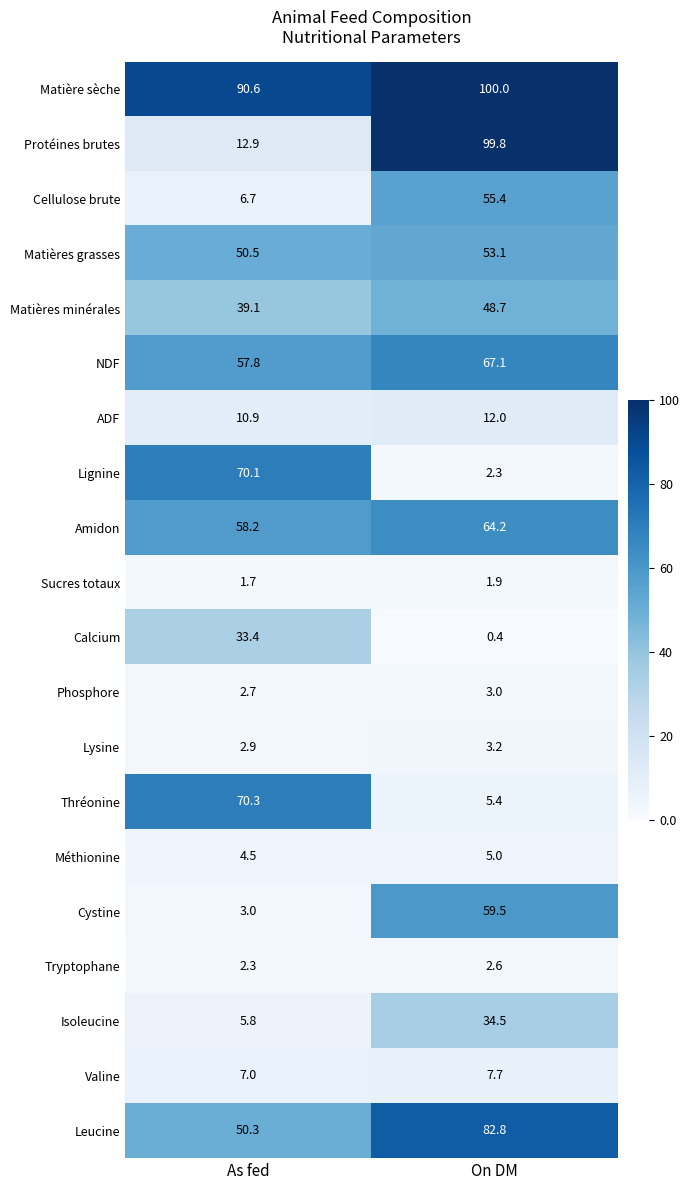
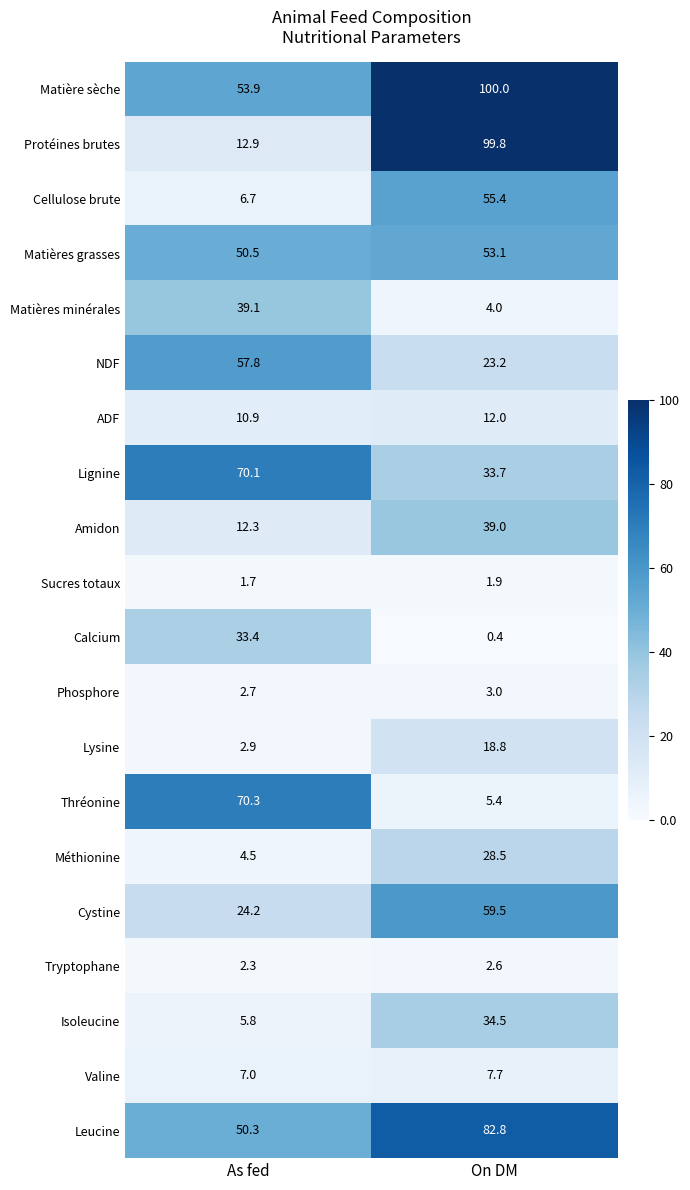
Matière sèche, As fed: 90.6 -> 53.9
Matières minérales, On DM: 48.7 -> 4.0
NDF, On DM: 67.1 -> 23.2
Lignine, On DM: 2.3 -> 33.7
Amidon, As fed: 58.2 -> 12.3
Amidon, On DM: 64.2 -> 39.0
Lysine, On DM: 3.2 -> 18.8
Méthionine, On DM: 5.0 -> 28.5
Cystine, As fed: 3.0 -> 24.2
